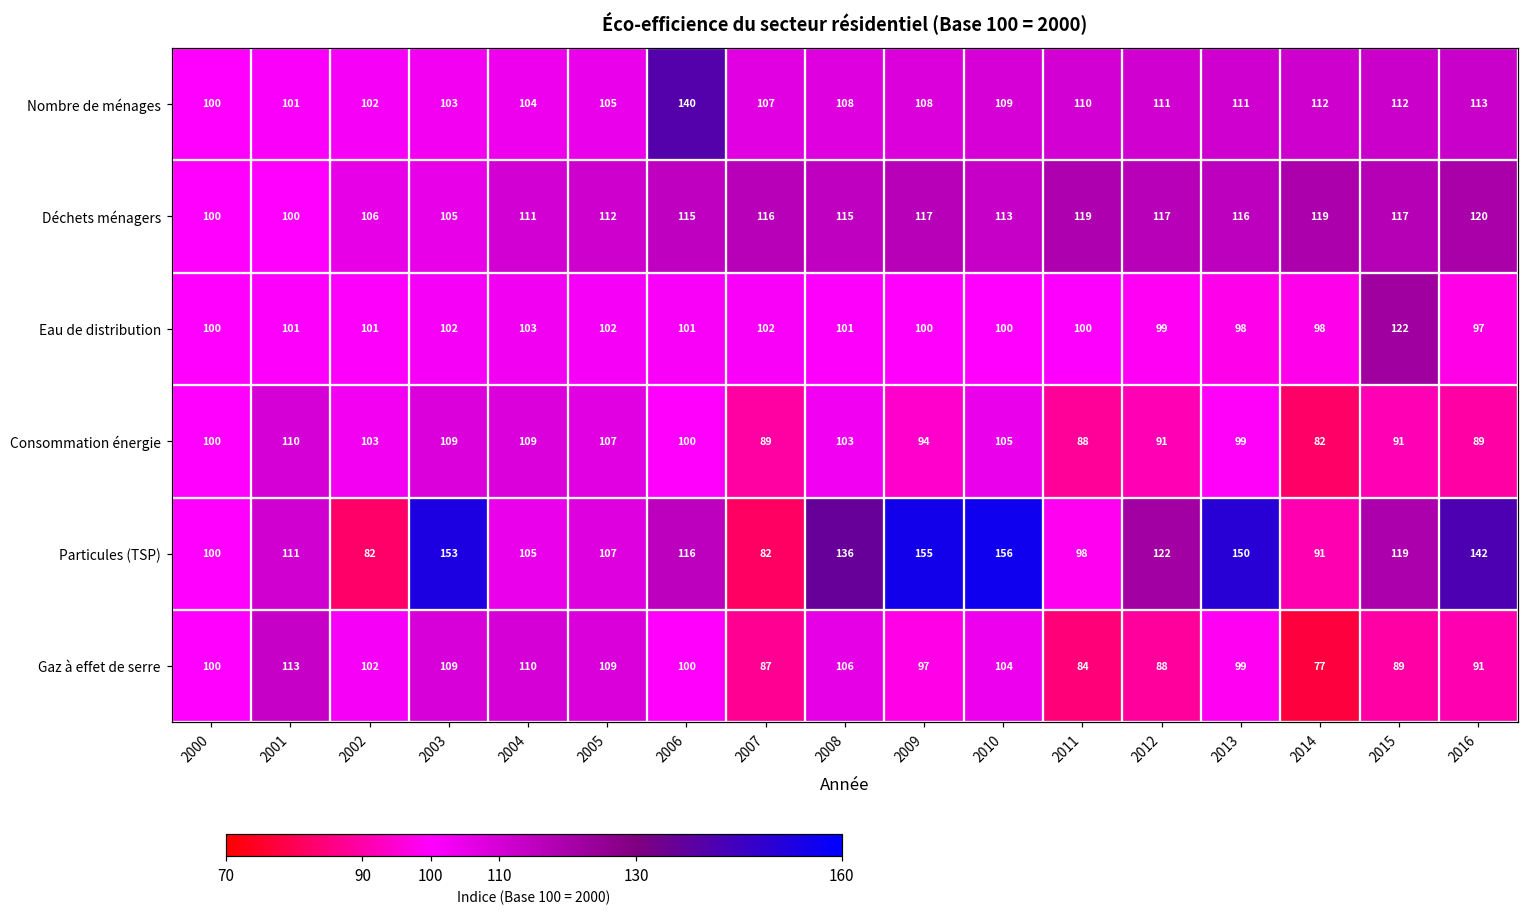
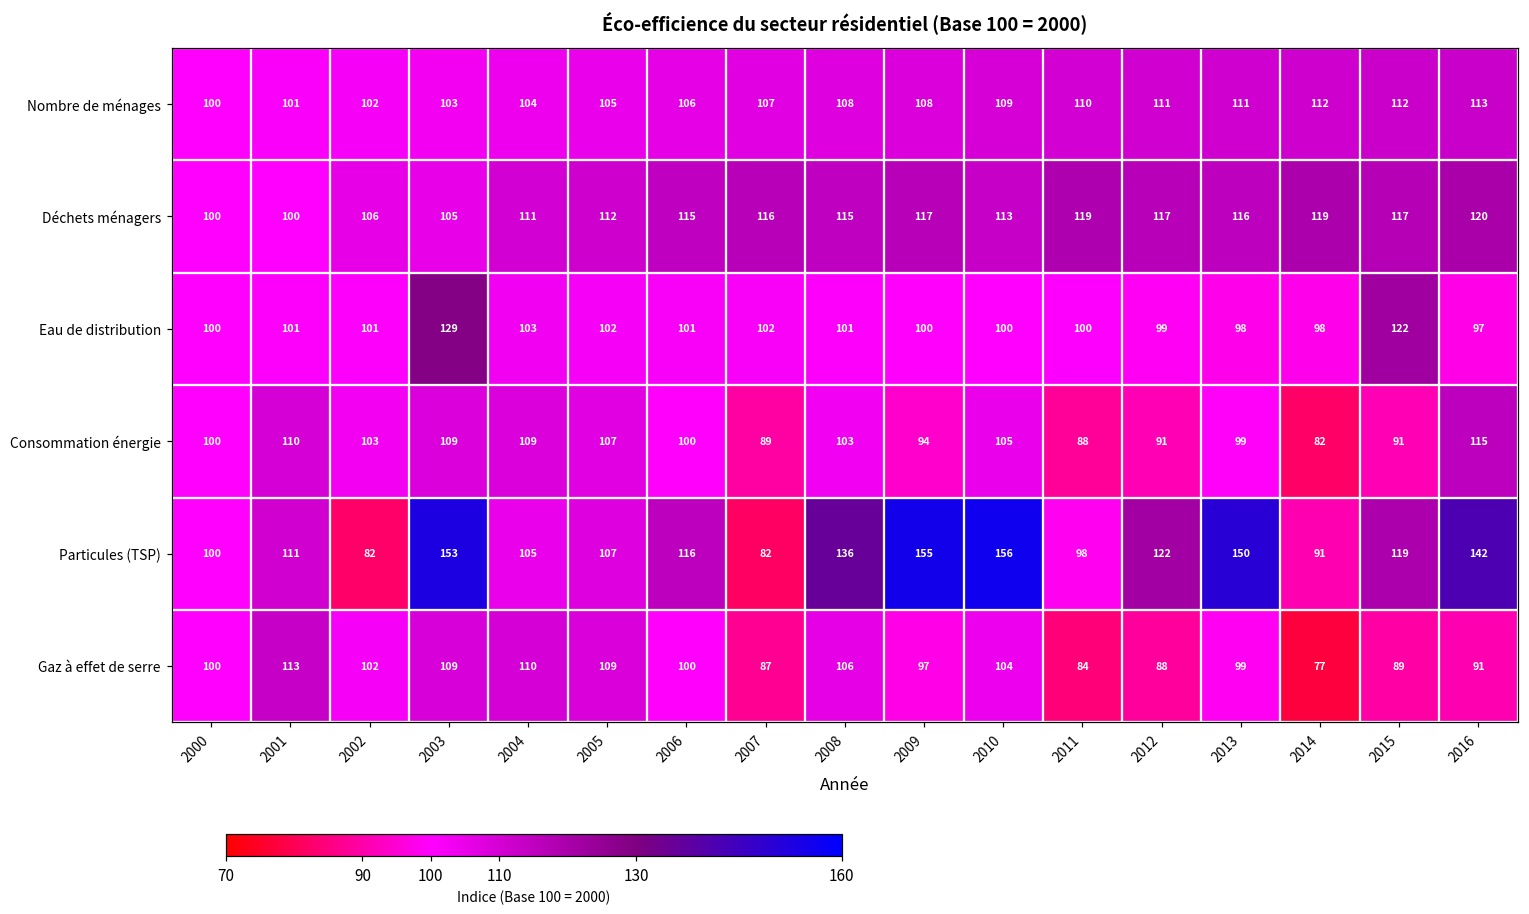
Nombre de ménages, 2006: 140 -> 106
Eau de distribution, 2003: 102 -> 129
Consommation énergie, 2016: 89 -> 115
